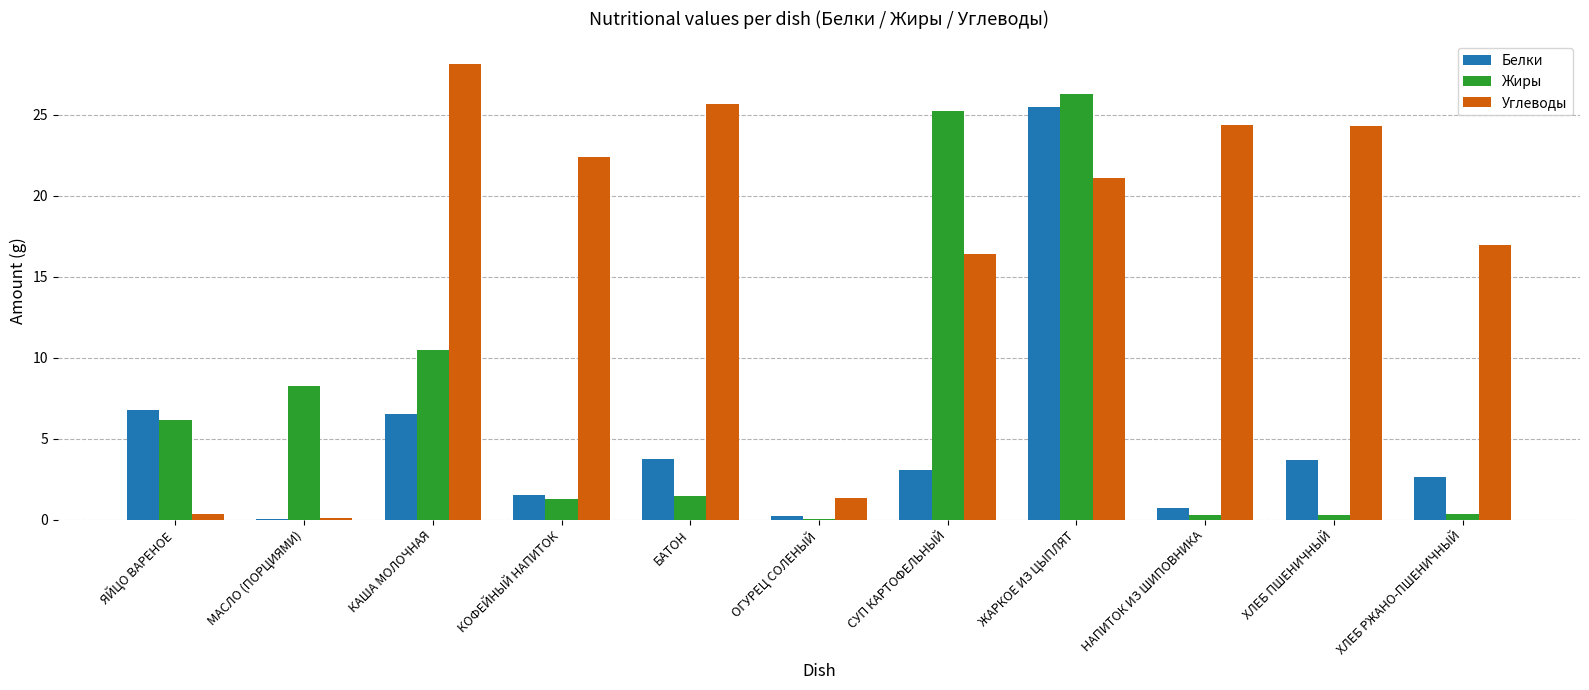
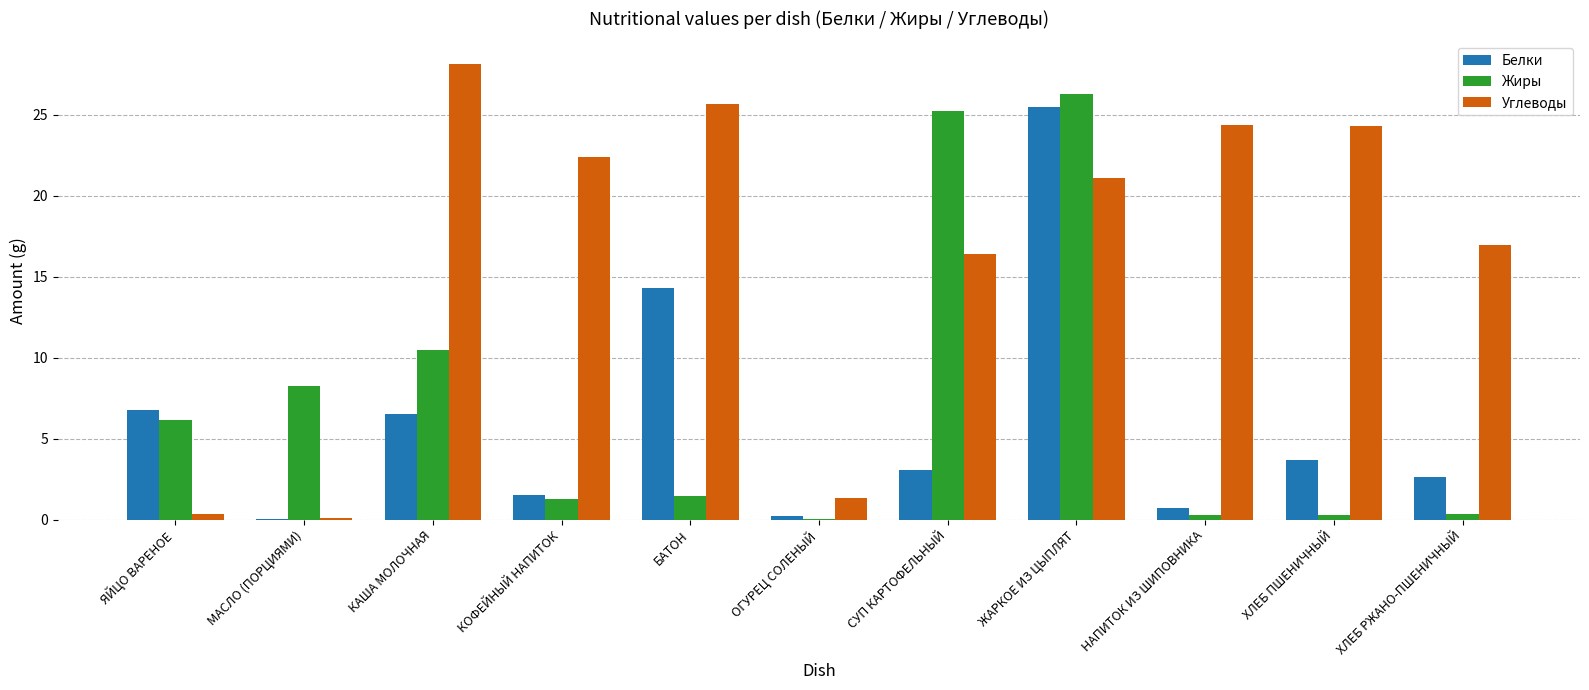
Белки, БАТОН: 3.8 -> 14.3
